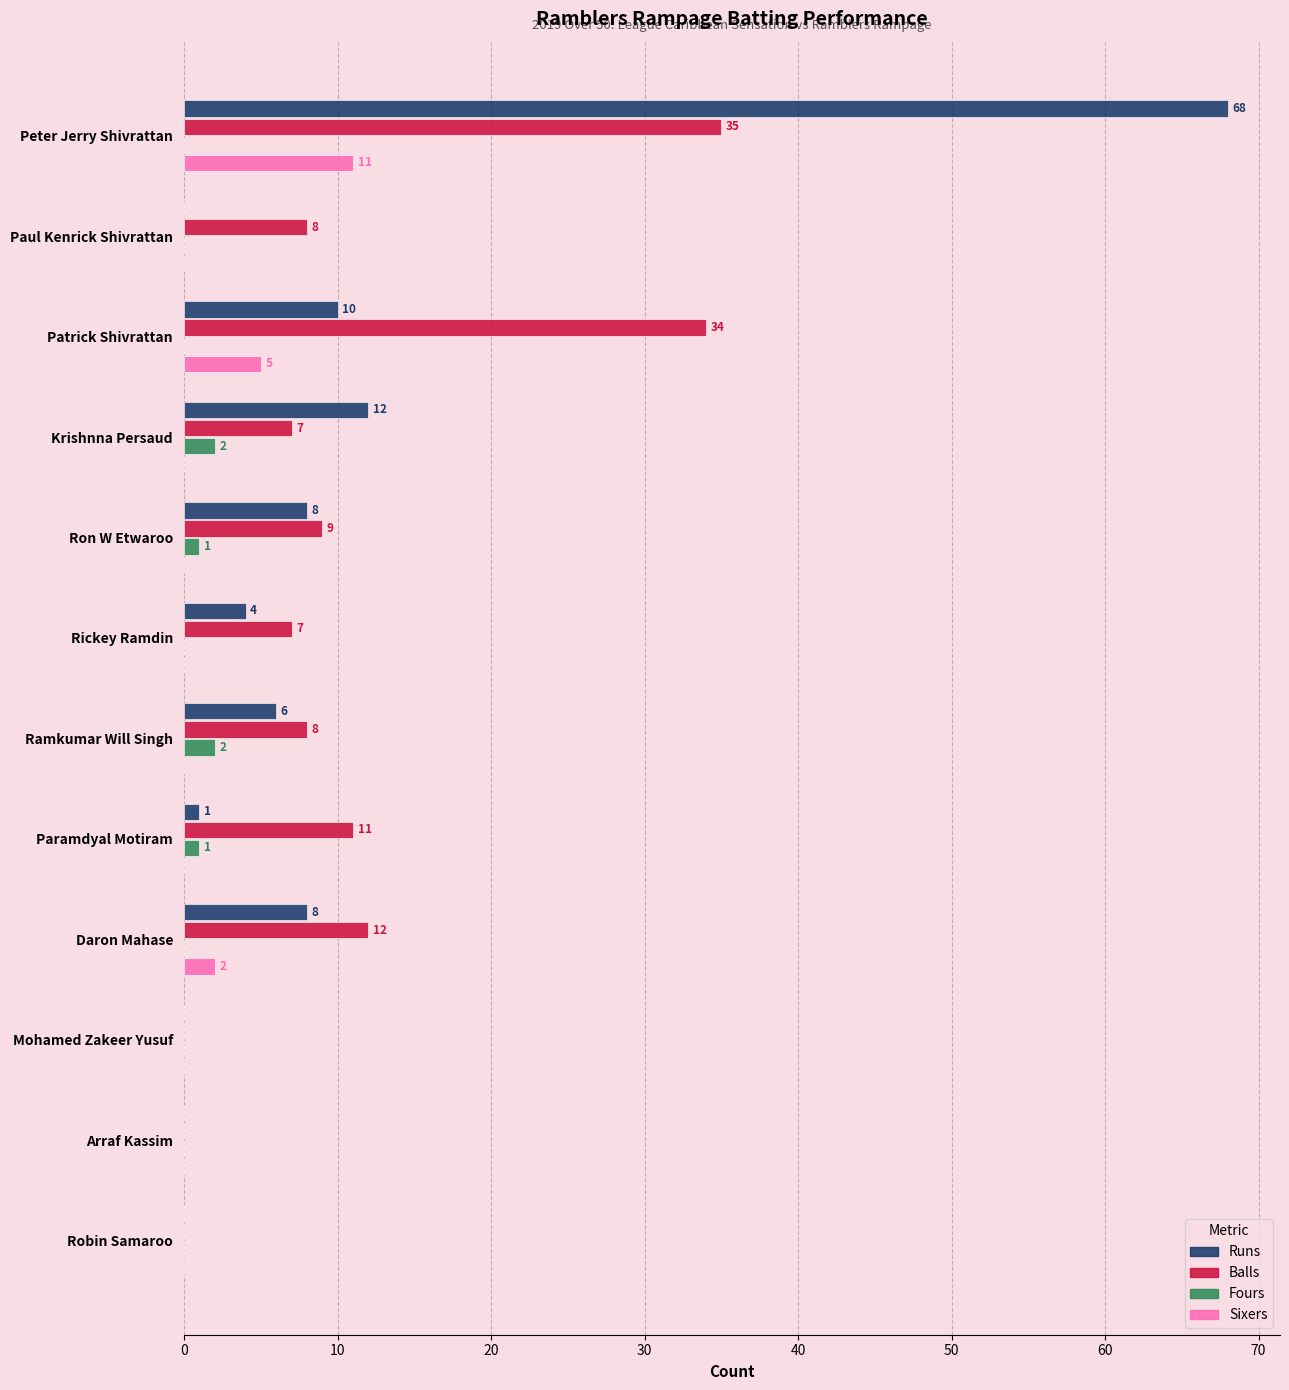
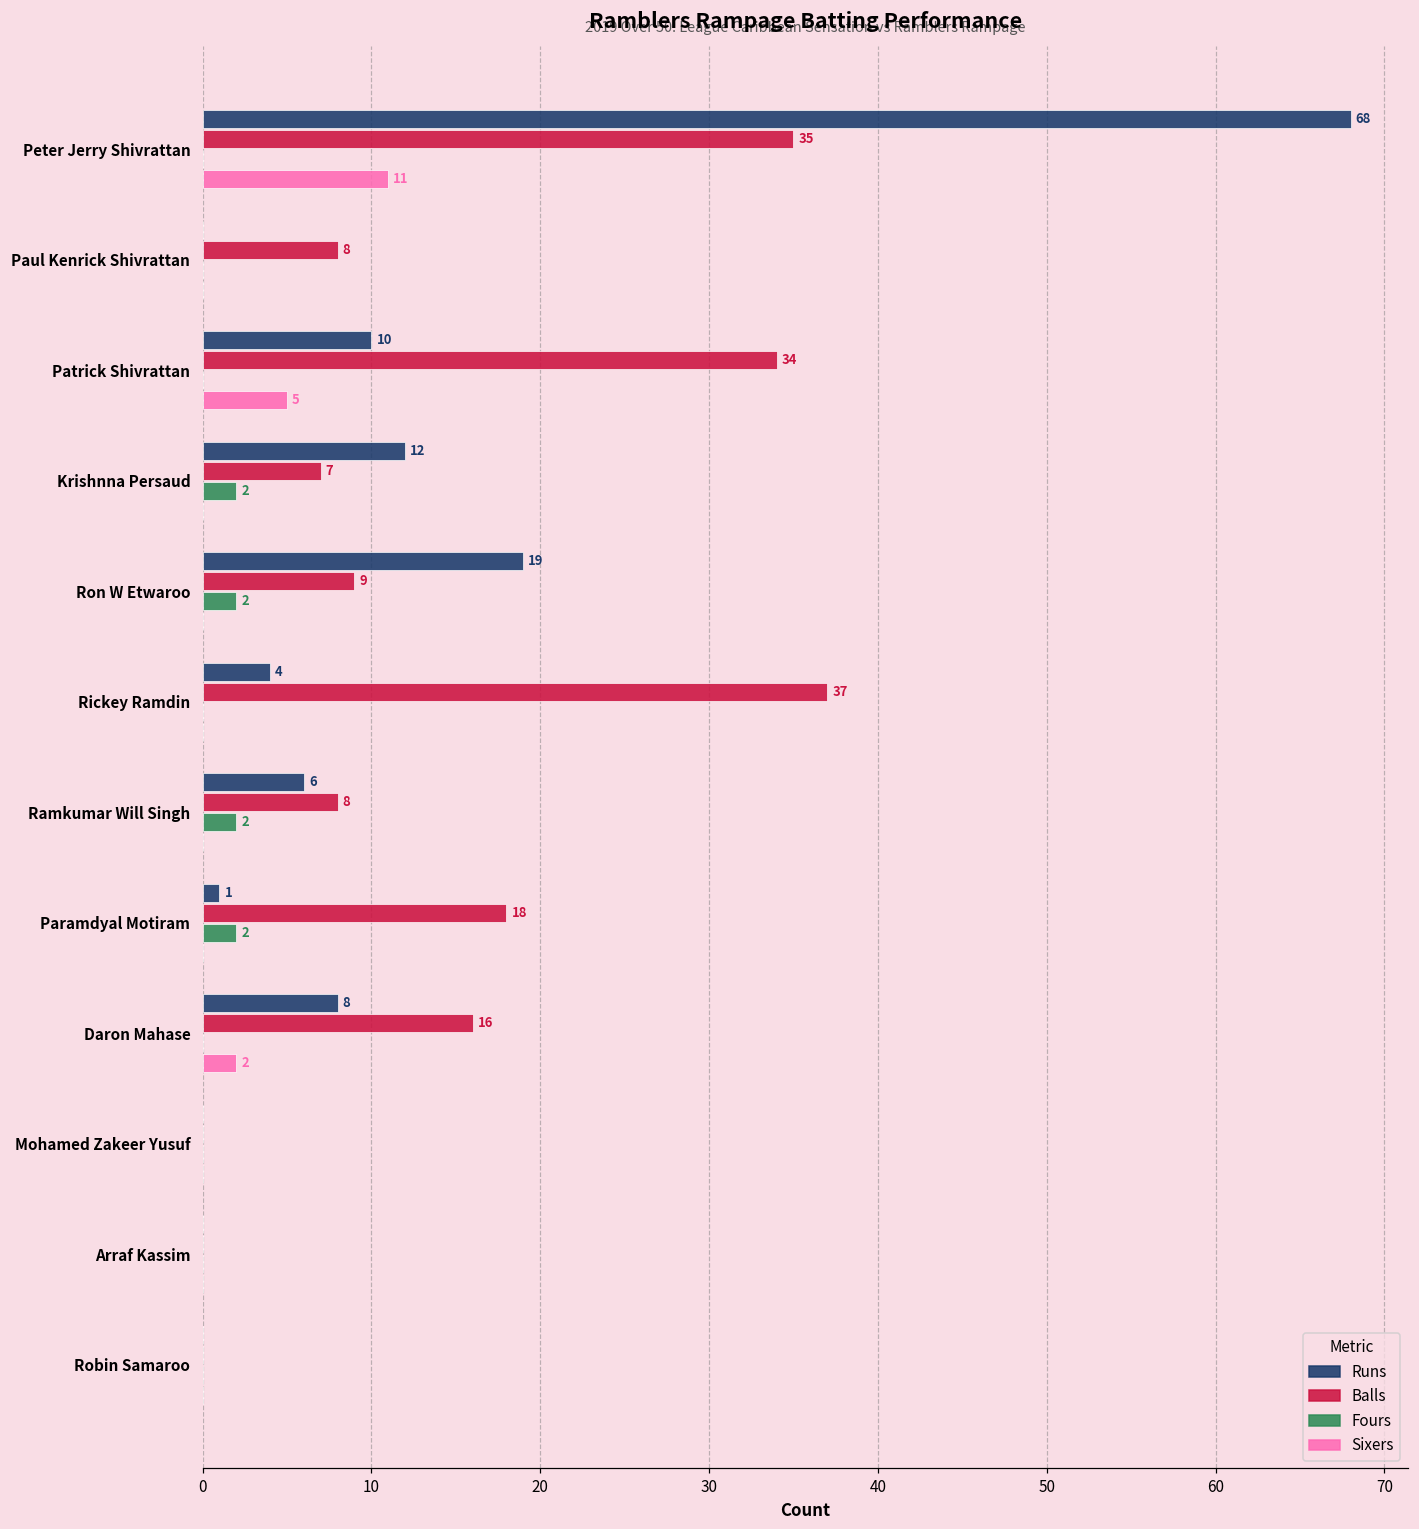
Runs, Ron W Etwaroo: 8 -> 19
Fours, Ron W Etwaroo: 1 -> 2
Balls, Rickey Ramdin: 7 -> 37
Balls, Paramdyal Motiram: 11 -> 18
Fours, Paramdyal Motiram: 1 -> 2
Balls, Daron Mahase: 12 -> 16
